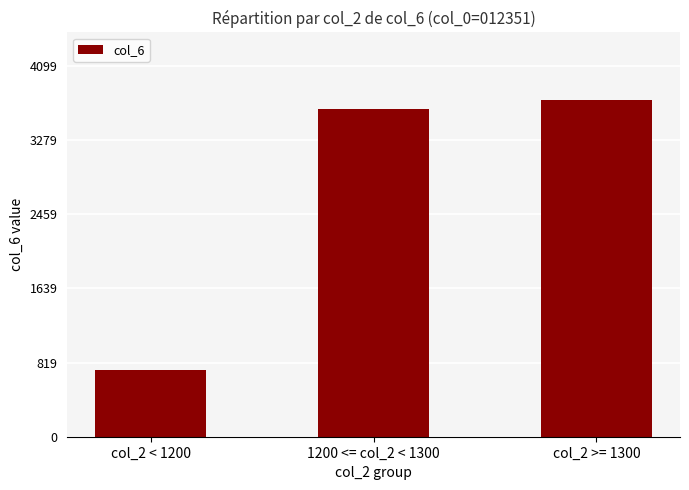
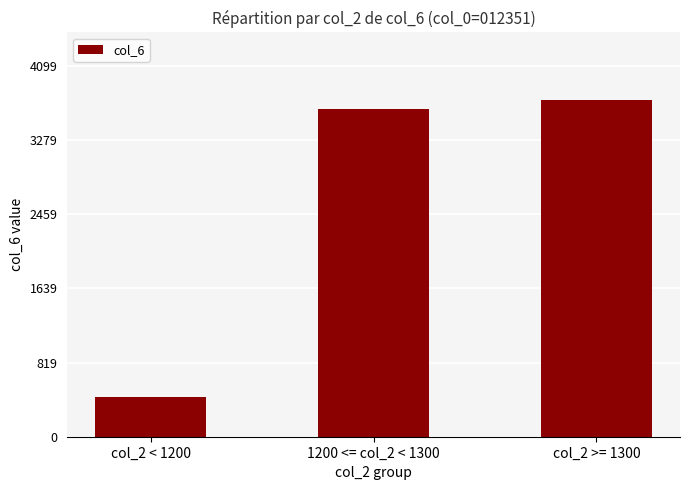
col_2 < 1200: 700 -> 400
